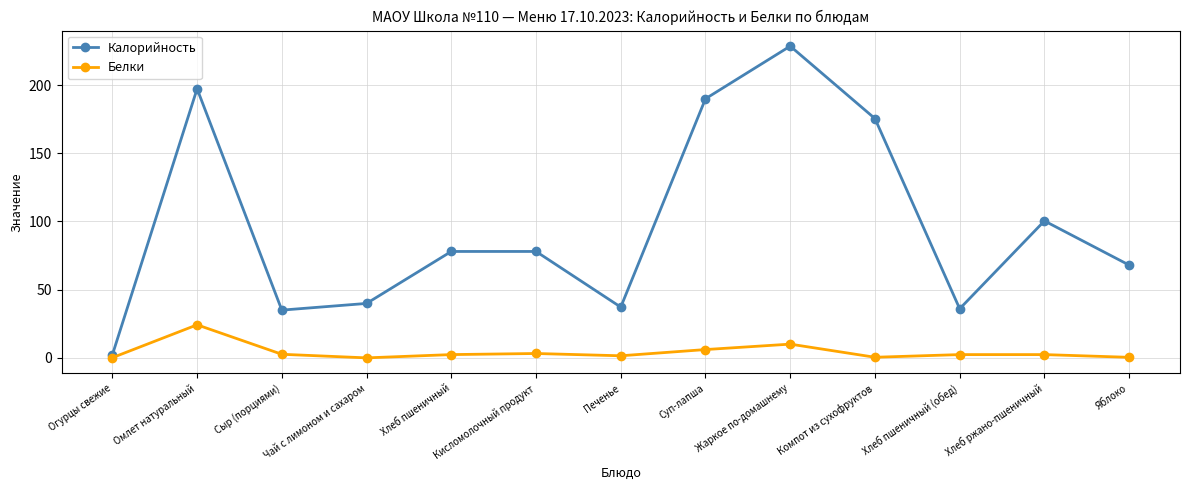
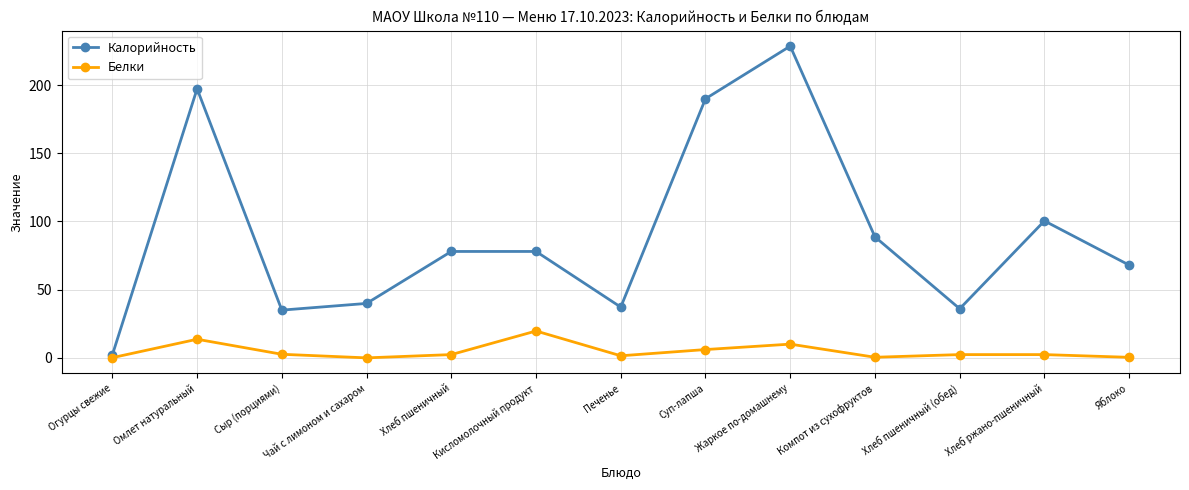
Белки, Омлет натуральный: 24 -> 14
Белки, Кисломолочный продукт: 3 -> 20
Калорийность, Компот из сухофруктов: 175 -> 89
